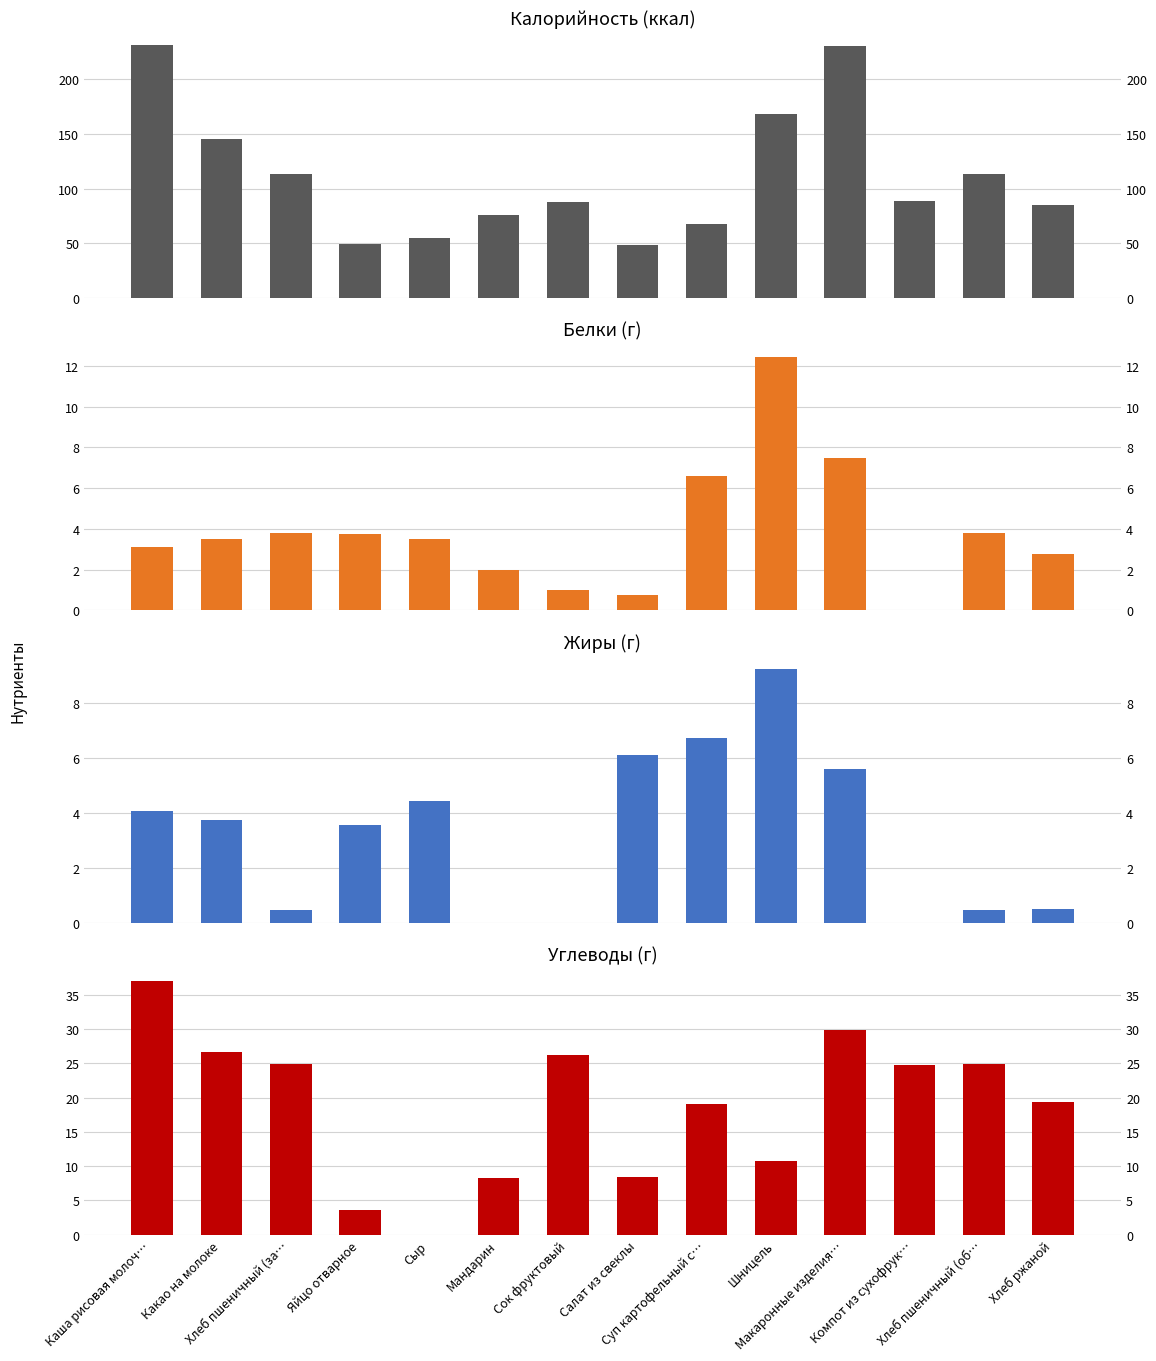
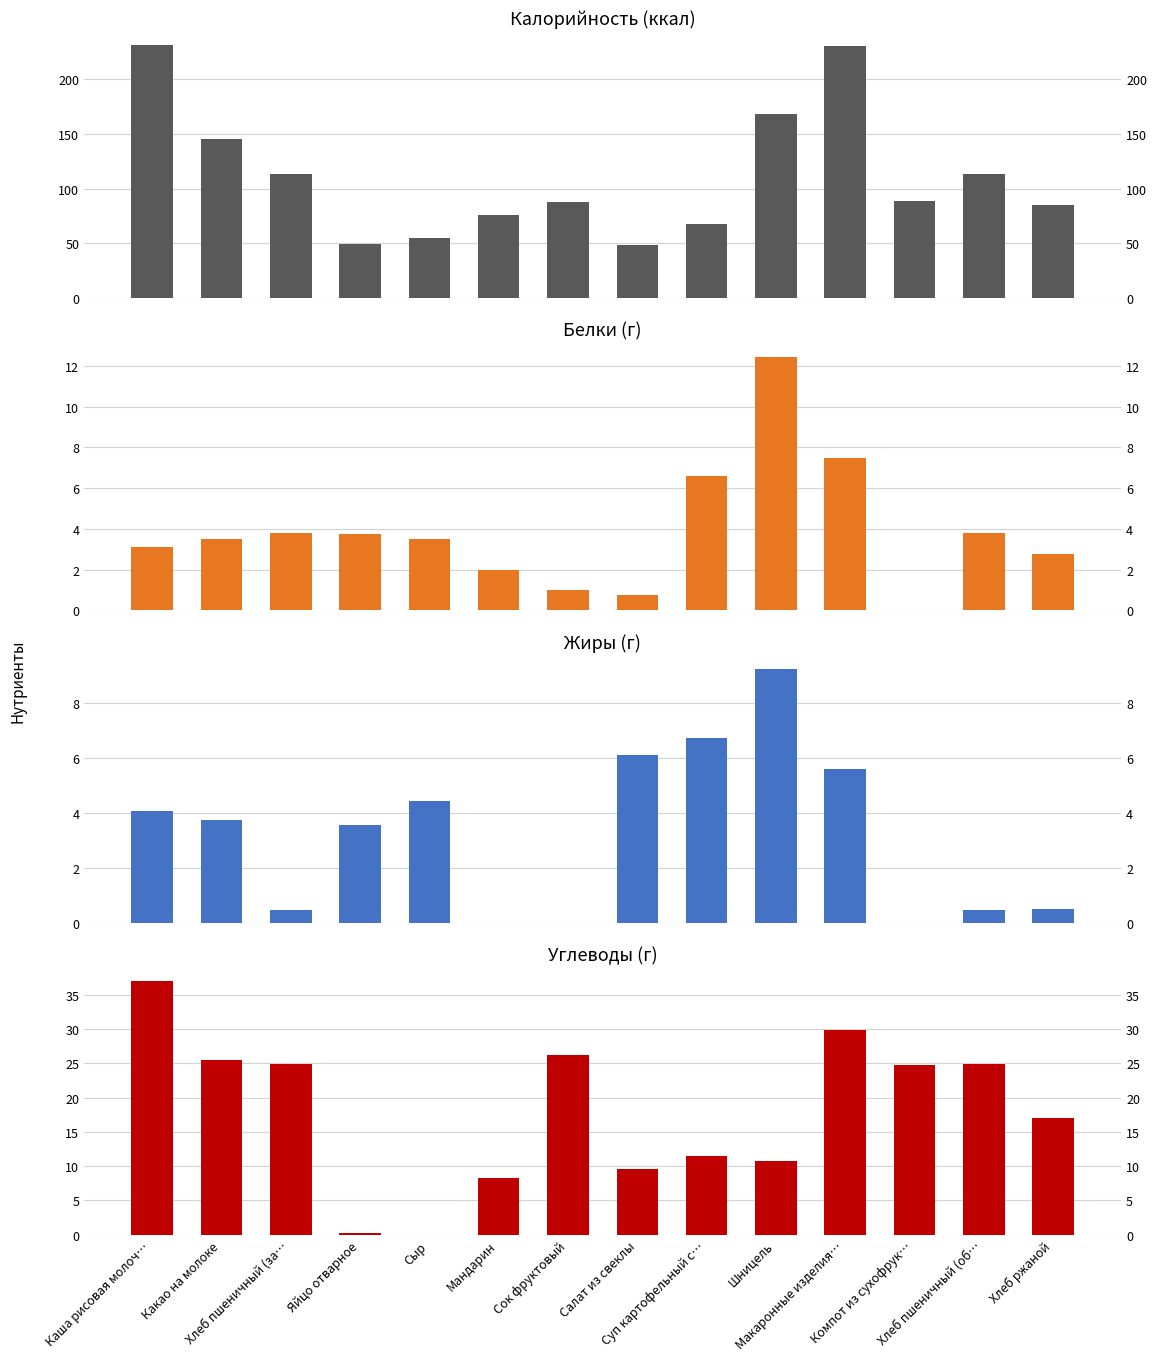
Углеводы (г), Какао на молоке: 27 -> 26
Углеводы (г), Яйцо отварное: 4 -> 0
Углеводы (г), Салат из свеклы: 8 -> 10
Углеводы (г), Суп картофельный с…: 19 -> 11
Углеводы (г), Хлеб ржаной: 19 -> 17
